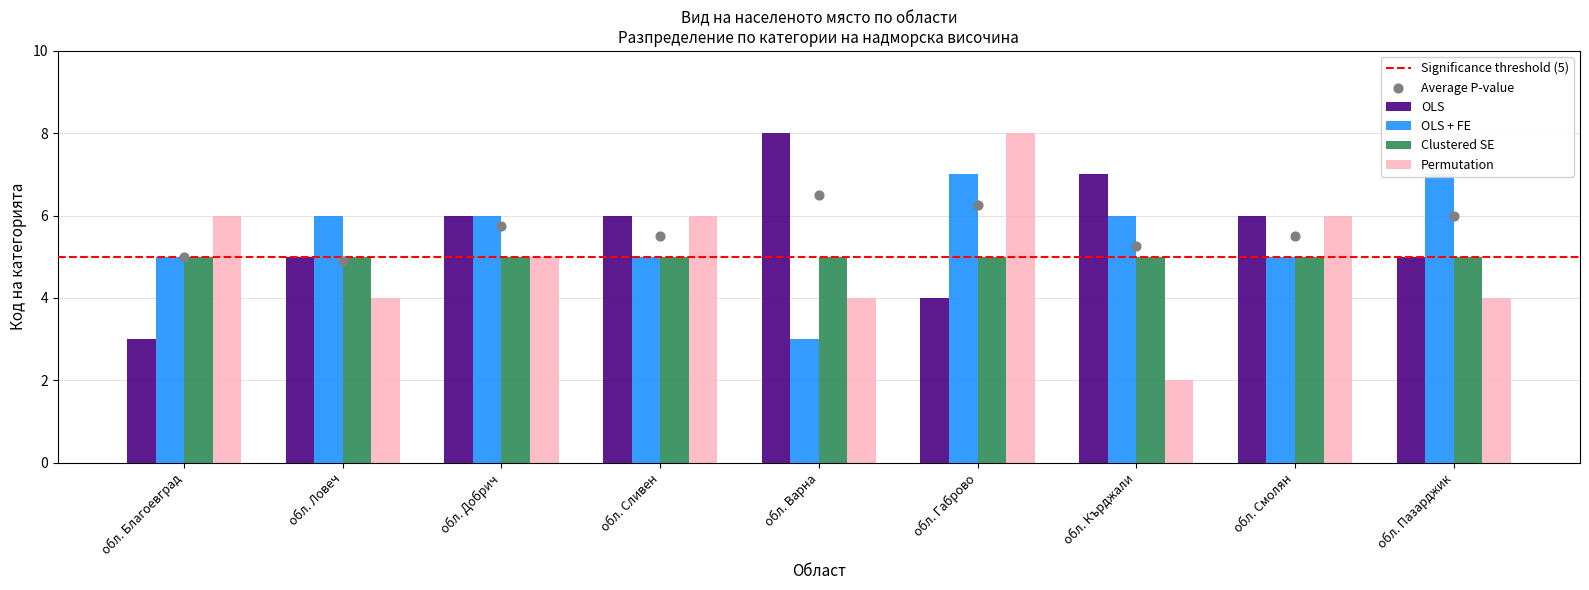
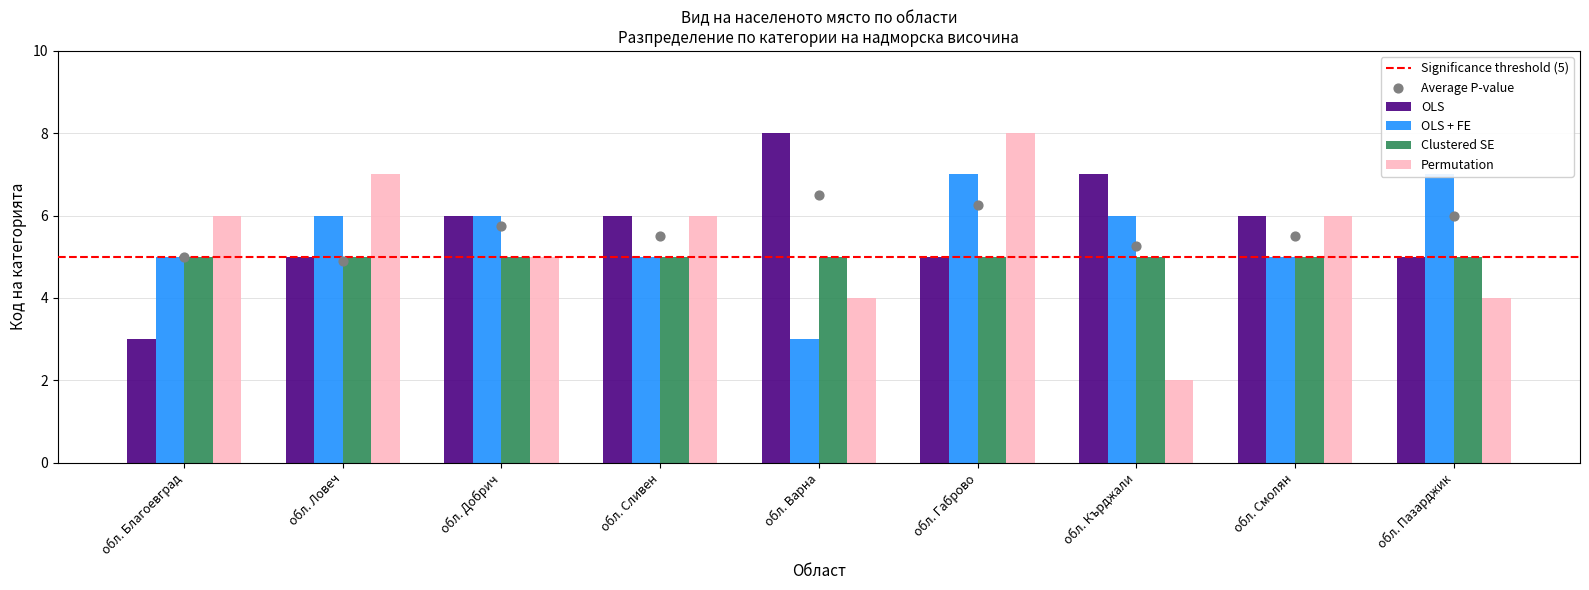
Permutation, обл. Ловеч: 4 -> 7
OLS, обл. Габрово: 4 -> 5
